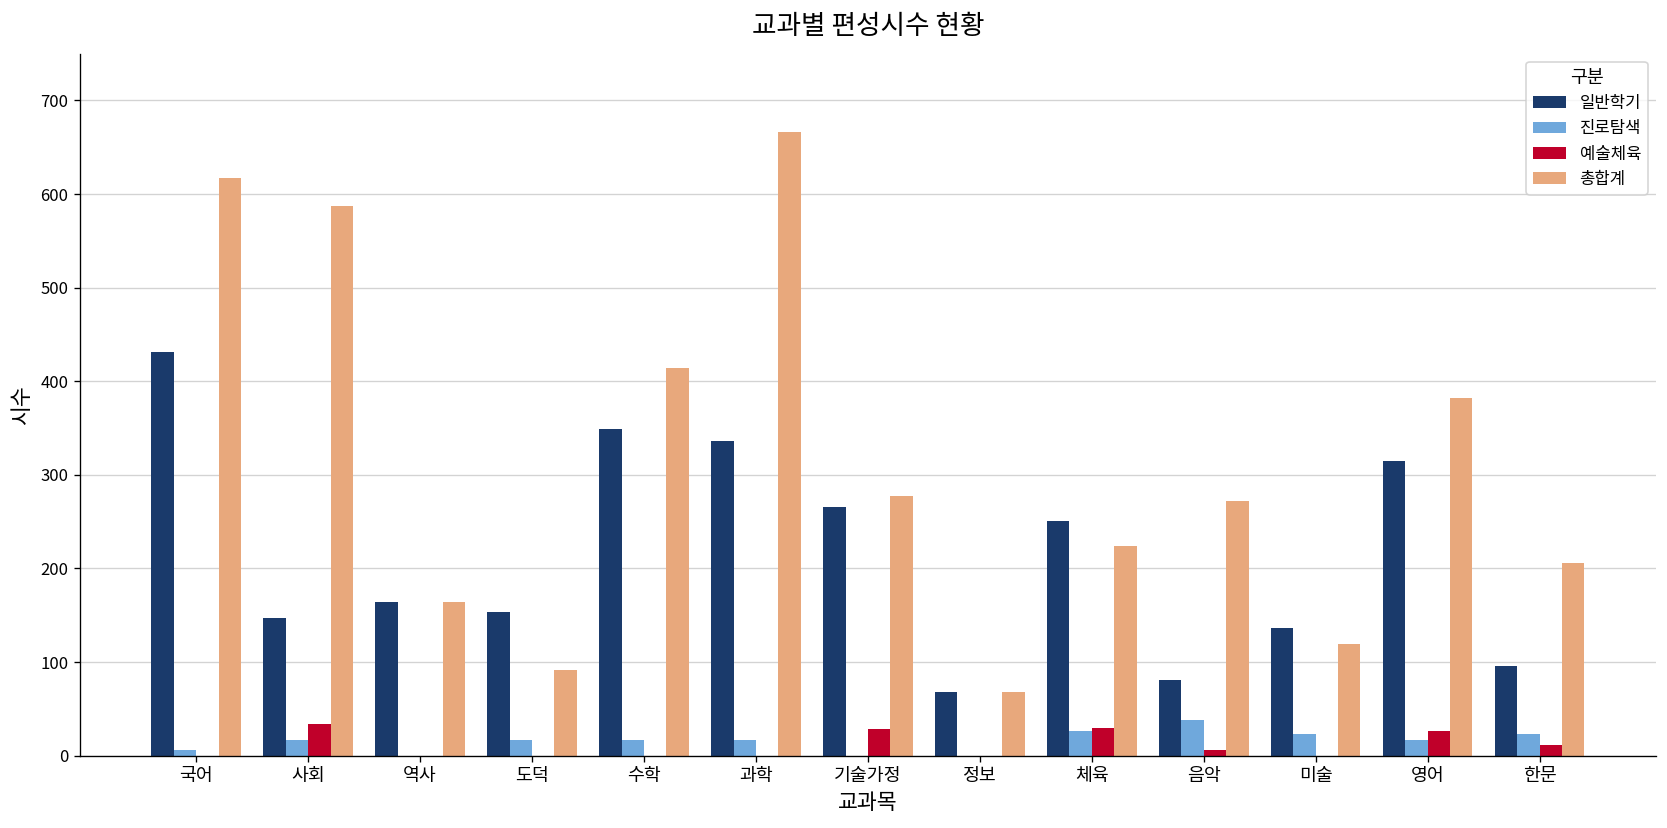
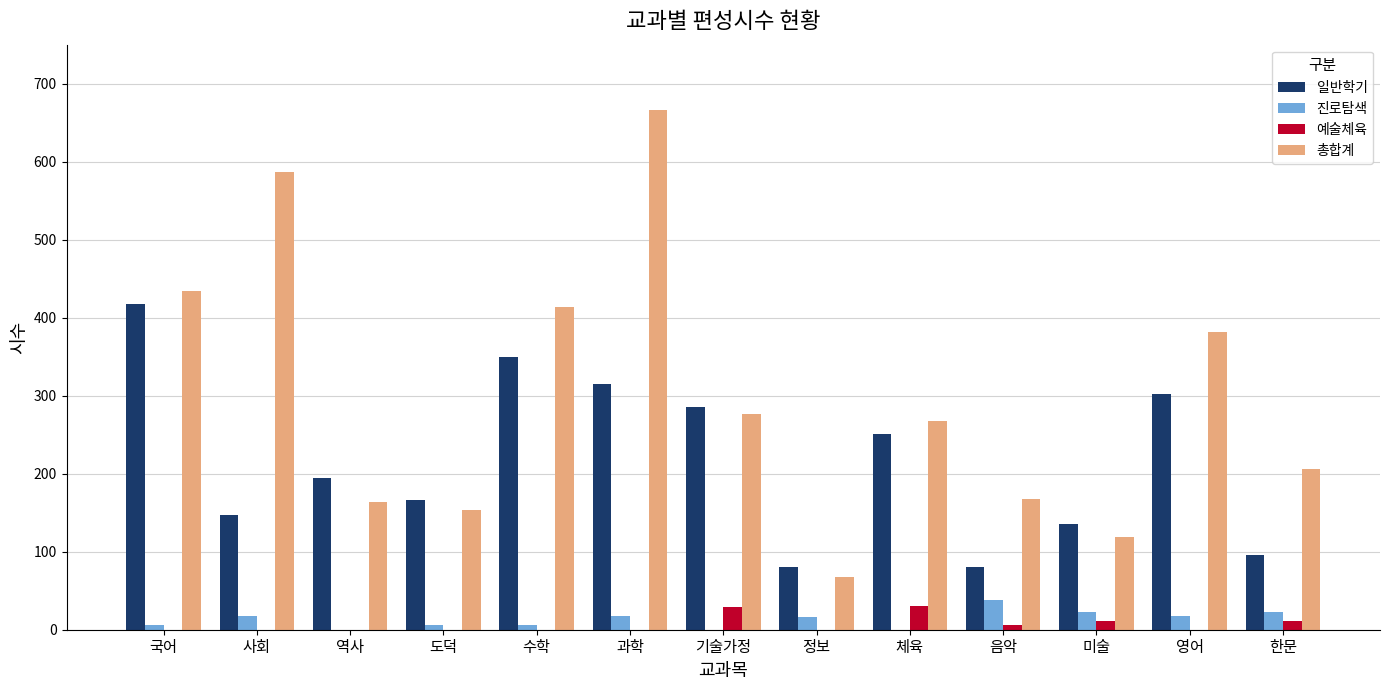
일반학기, 국어: 430 -> 420
총합계, 국어: 620 -> 430
예술체육, 사회: 30 -> 0
일반학기, 역사: 160 -> 190
일반학기, 도덕: 150 -> 170
진로탐색, 도덕: 20 -> 10
총합계, 도덕: 90 -> 150
진로탐색, 수학: 20 -> 10
일반학기, 과학: 340 -> 320
일반학기, 기술가정: 270 -> 290
일반학기, 정보: 70 -> 80
진로탐색, 정보: 0 -> 20
진로탐색, 체육: 30 -> 0
총합계, 체육: 220 -> 270
총합계, 음악: 270 -> 170
예술체육, 미술: 0 -> 10
일반학기, 영어: 320 -> 300
예술체육, 영어: 30 -> 0
